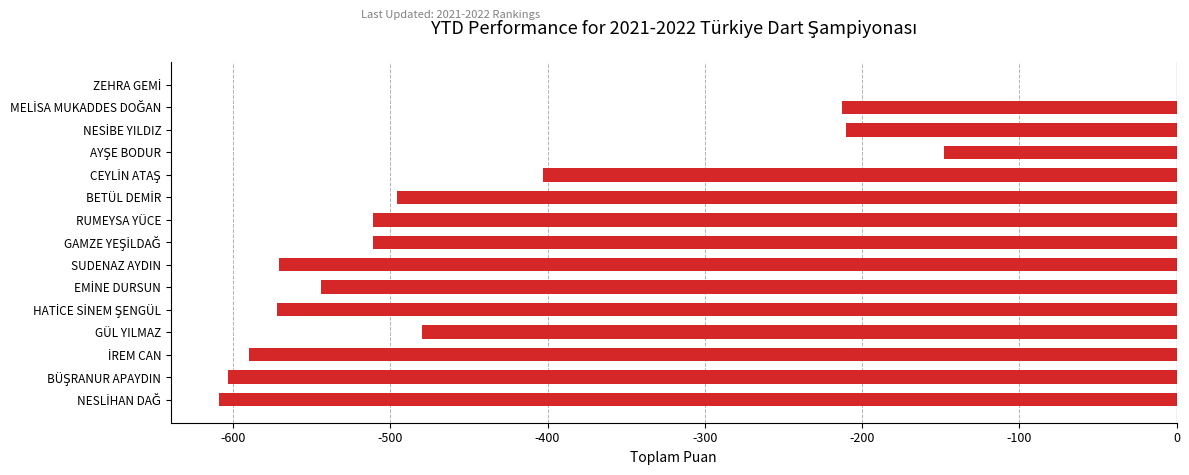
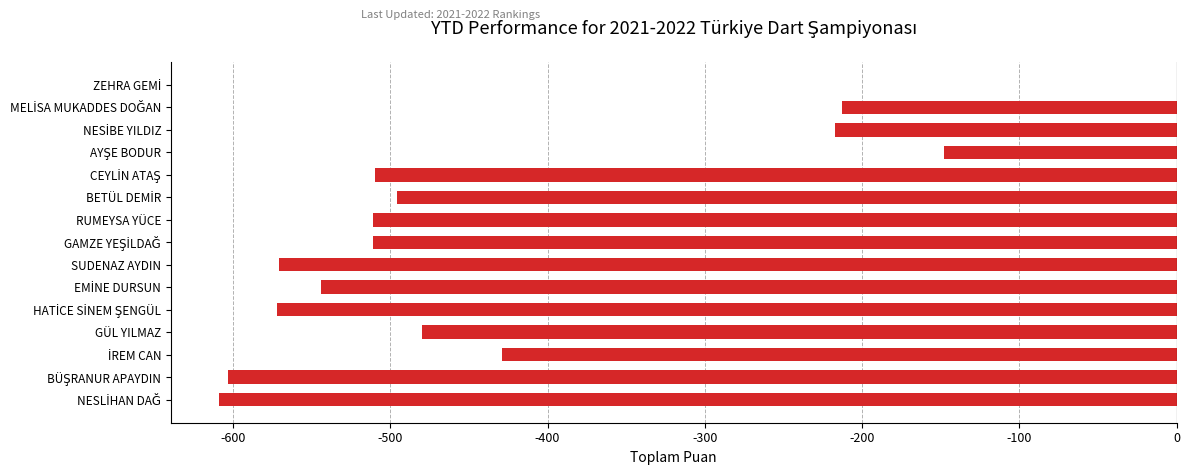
NESİBE YILDIZ: -210 -> -217
CEYLİN ATAŞ: -403 -> -510
İREM CAN: -590 -> -429
